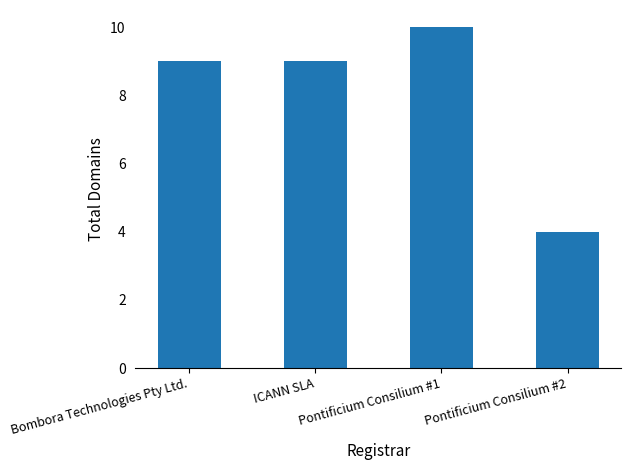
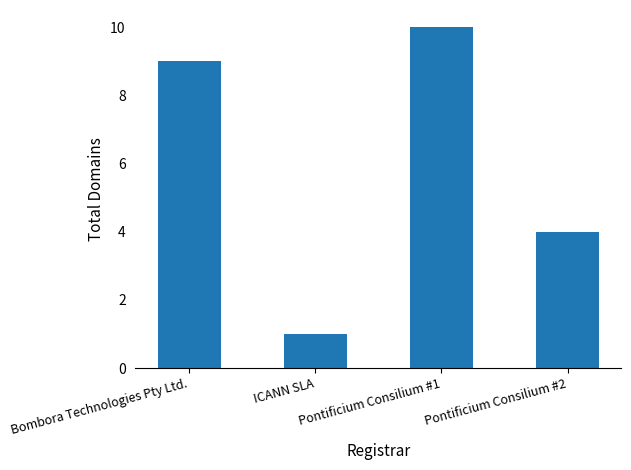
ICANN SLA: 9 -> 1
